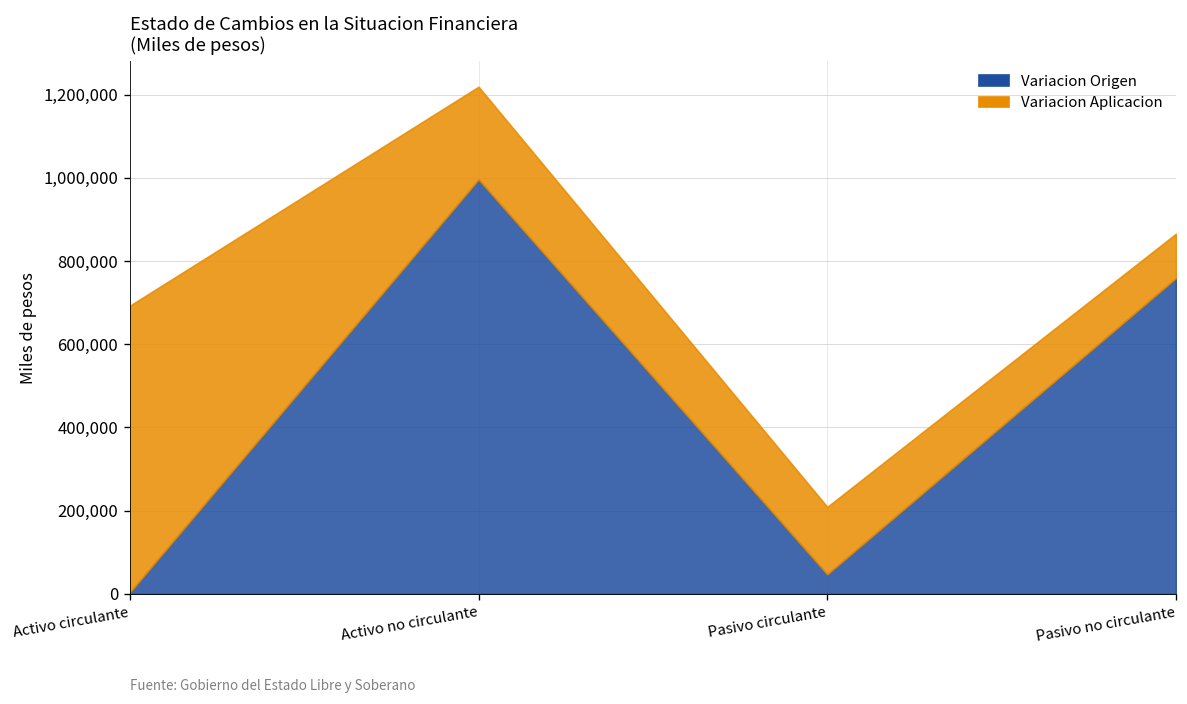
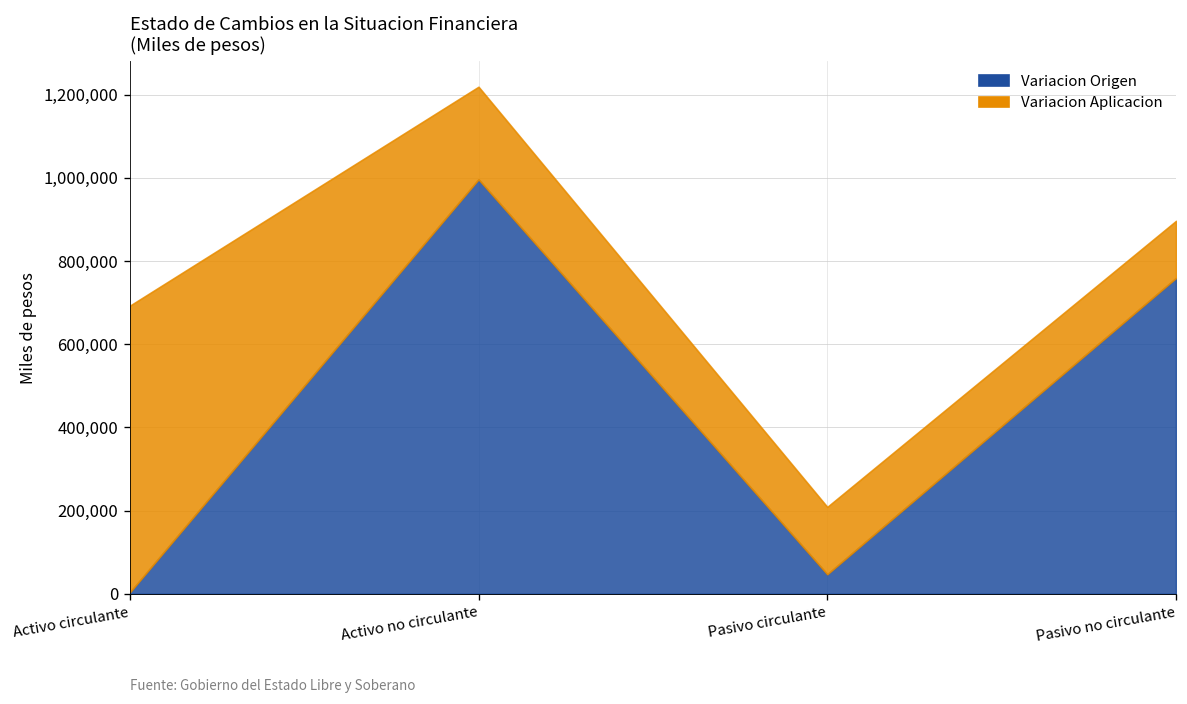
Variacion Aplicacion, Pasivo no circulante: 110,000 -> 140,000
